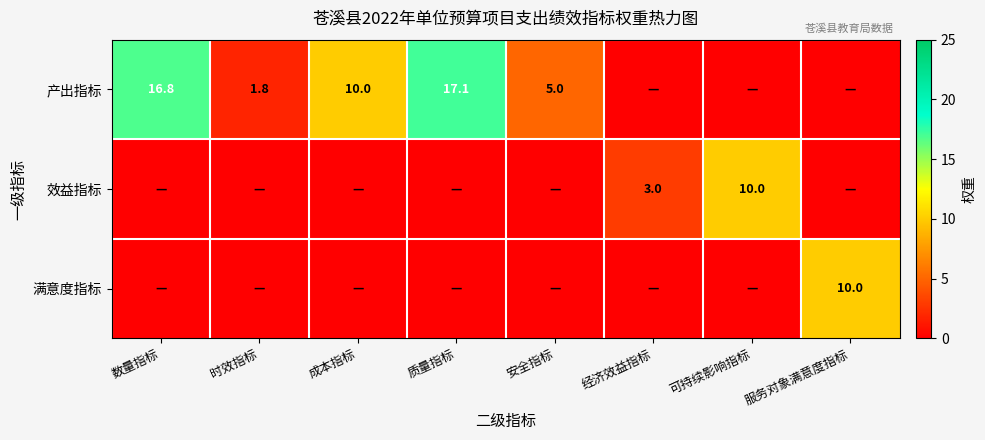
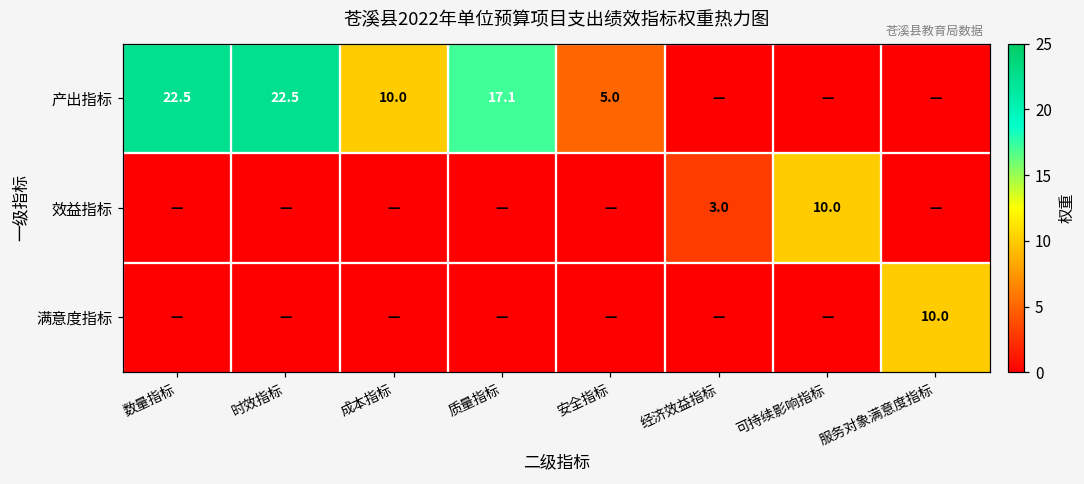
产出指标, 数量指标: 16.8 -> 22.5
产出指标, 时效指标: 1.8 -> 22.5
